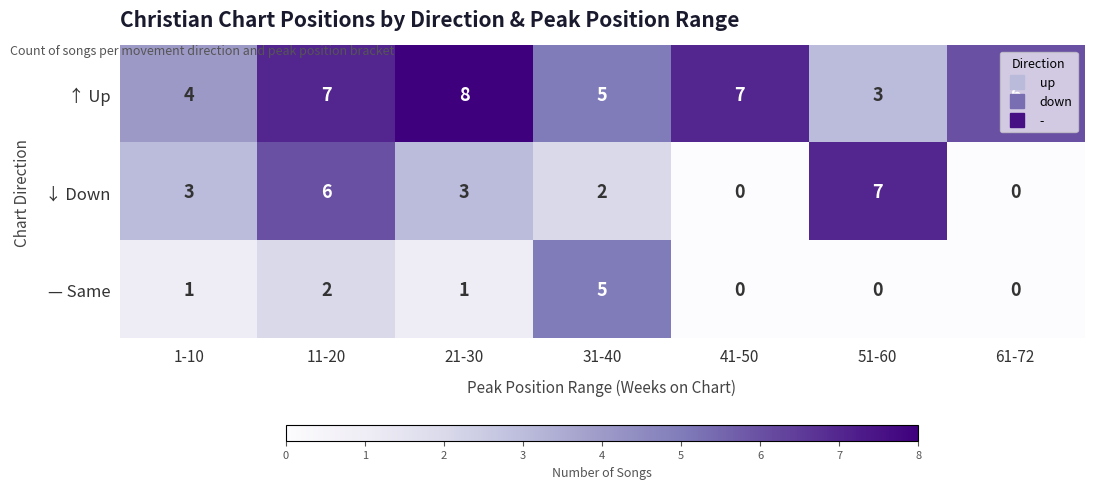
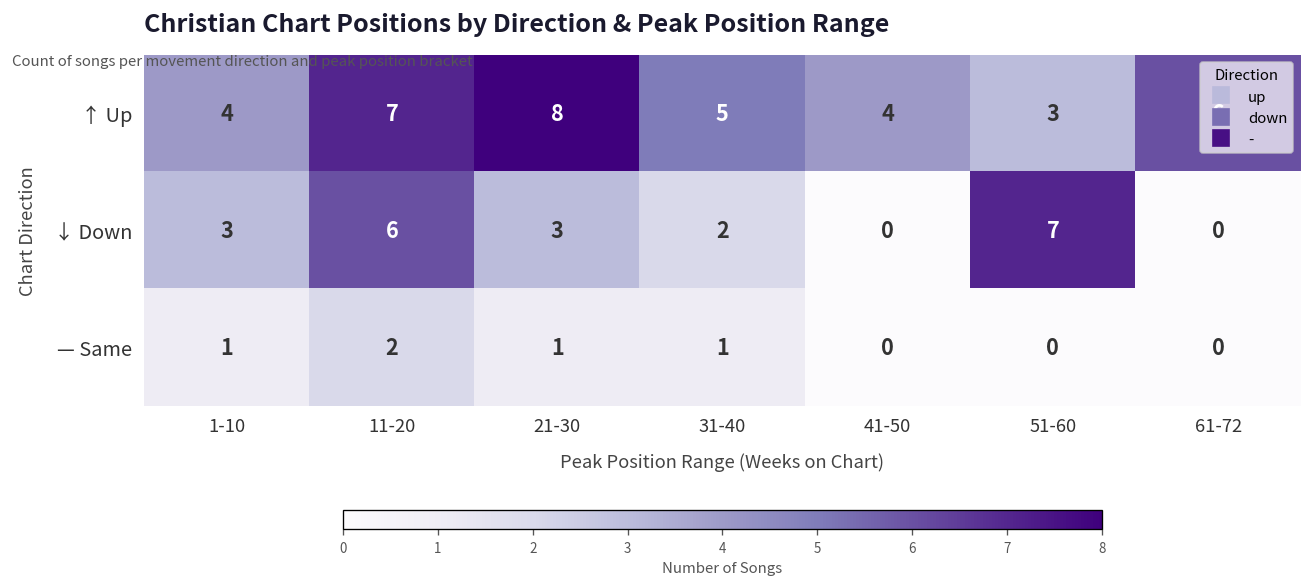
↑ Up, 41-50: 7 -> 4
— Same, 31-40: 5 -> 1
